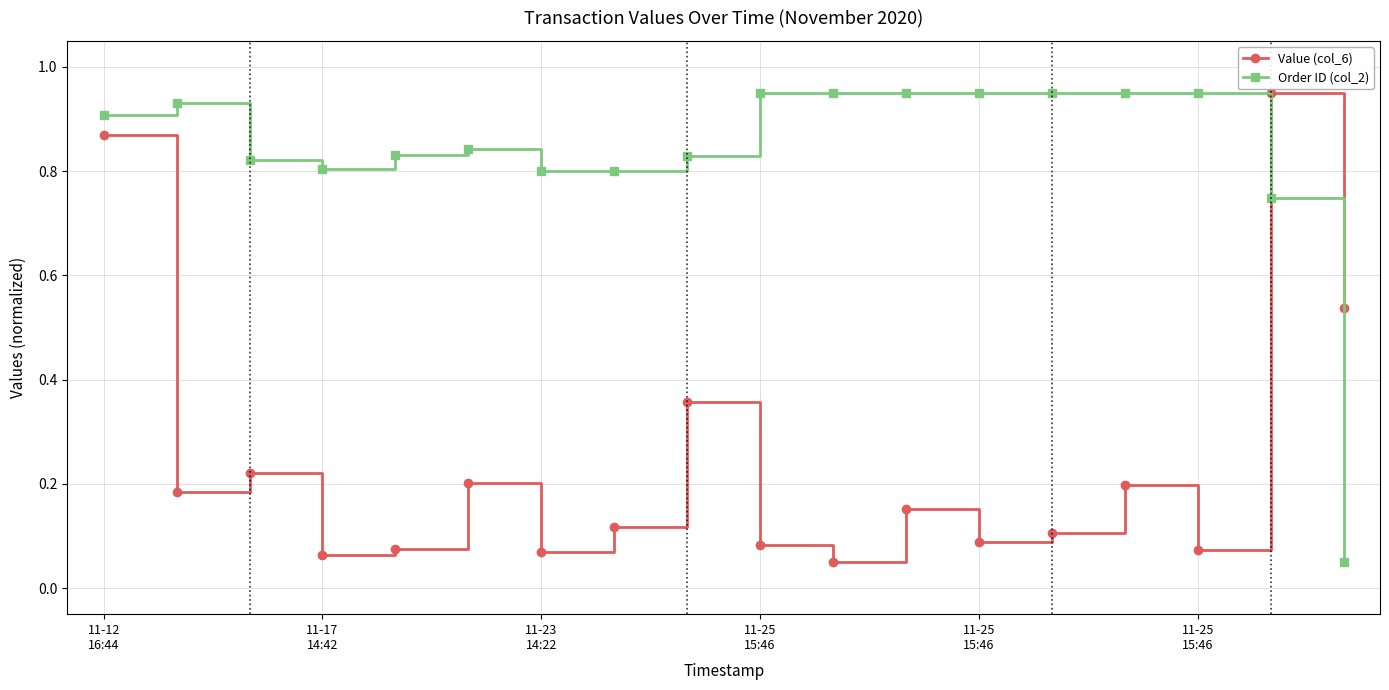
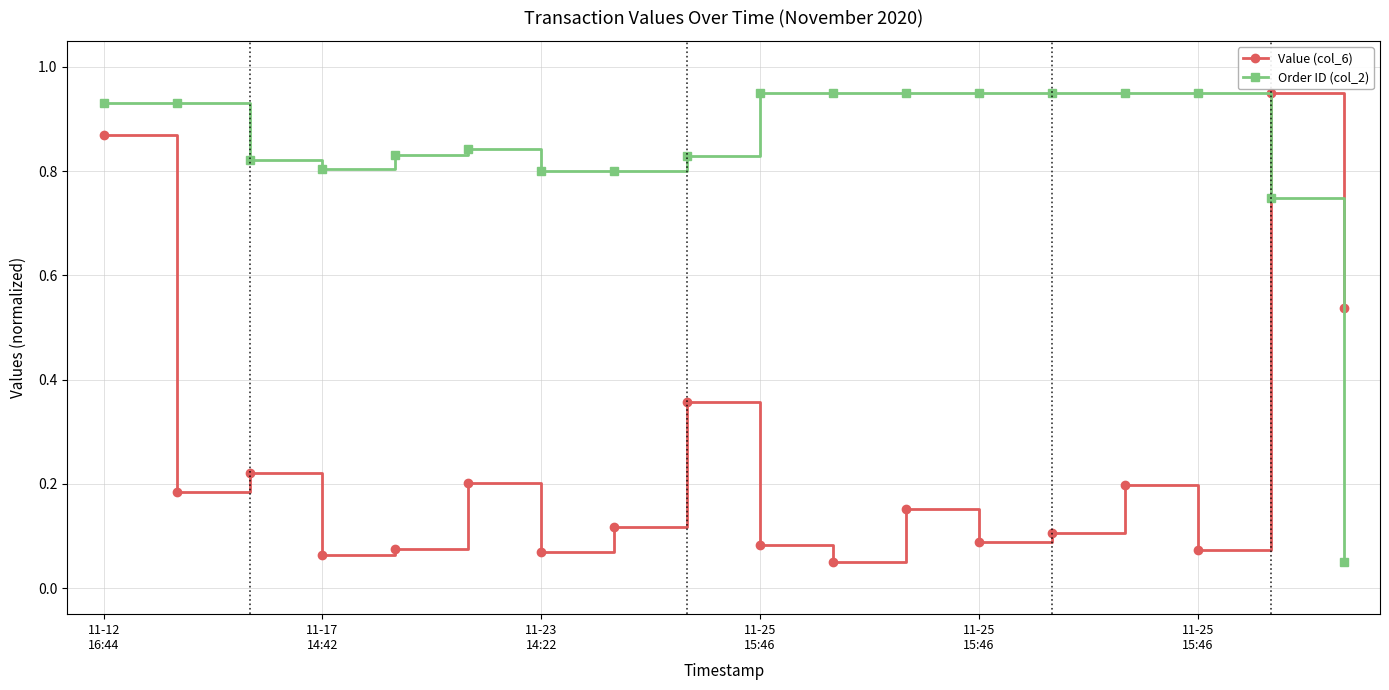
Order ID (col_2), 11-12 16:44: 0.91 -> 0.93
